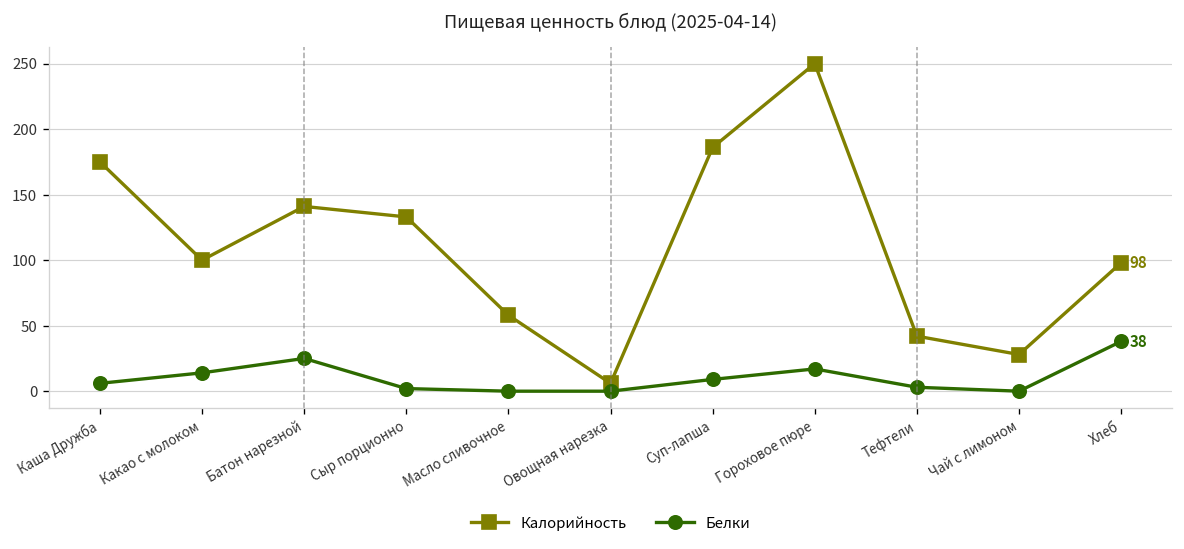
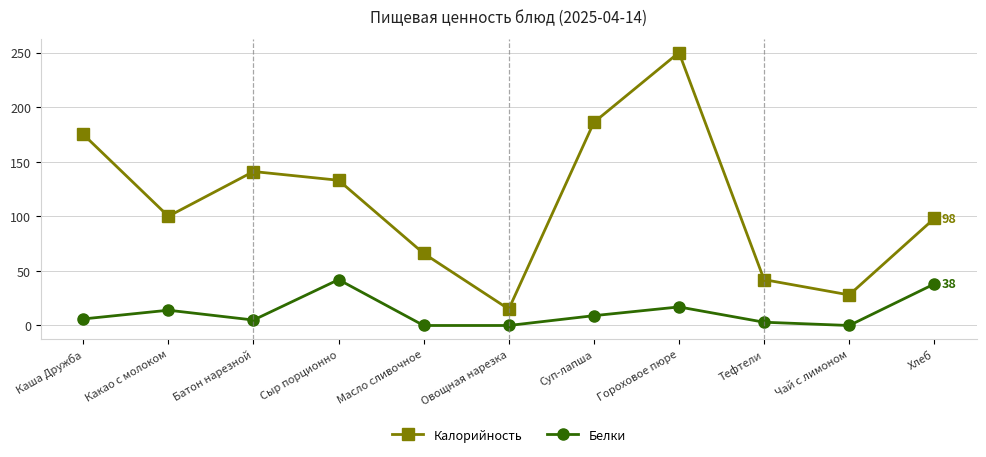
Белки, Батон нарезной: 25 -> 5
Белки, Сыр порционно: 2 -> 42
Калорийность, Масло сливочное: 58 -> 66
Калорийность, Овощная нарезка: 6 -> 15
